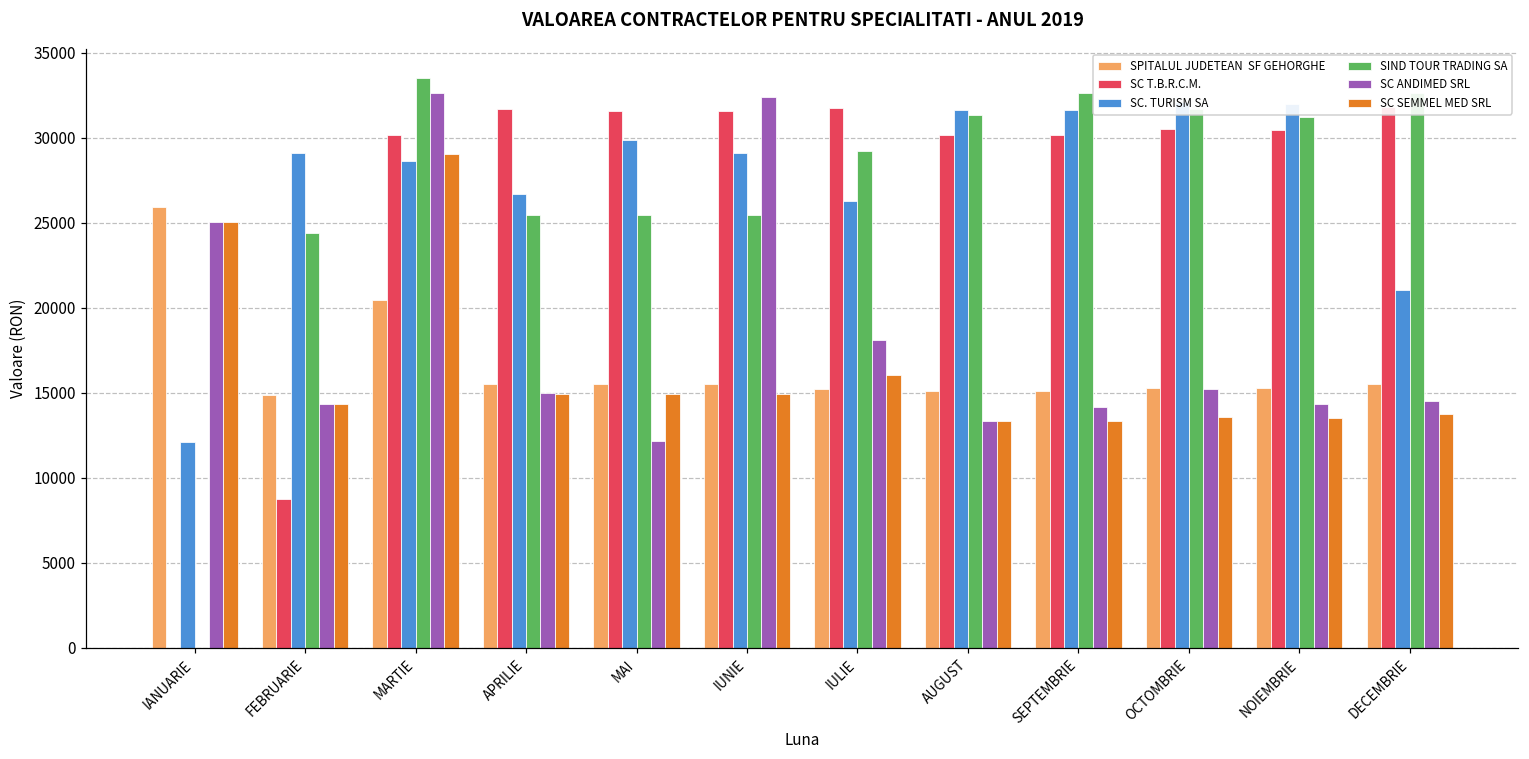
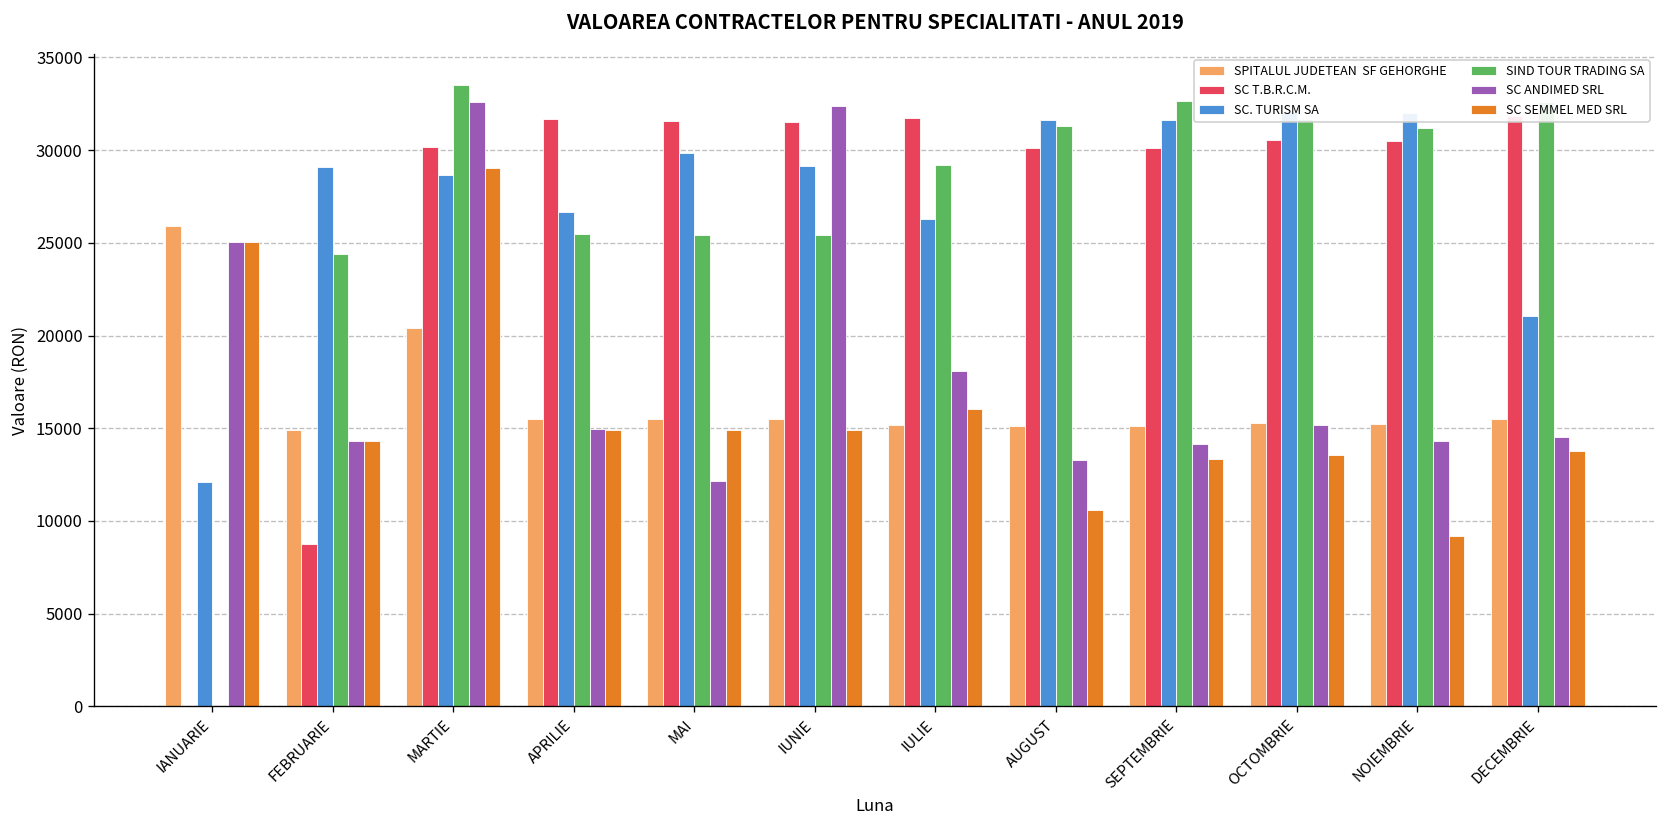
SC SEMMEL MED SRL, AUGUST: 13400 -> 10600
SC SEMMEL MED SRL, NOIEMBRIE: 13500 -> 9200
